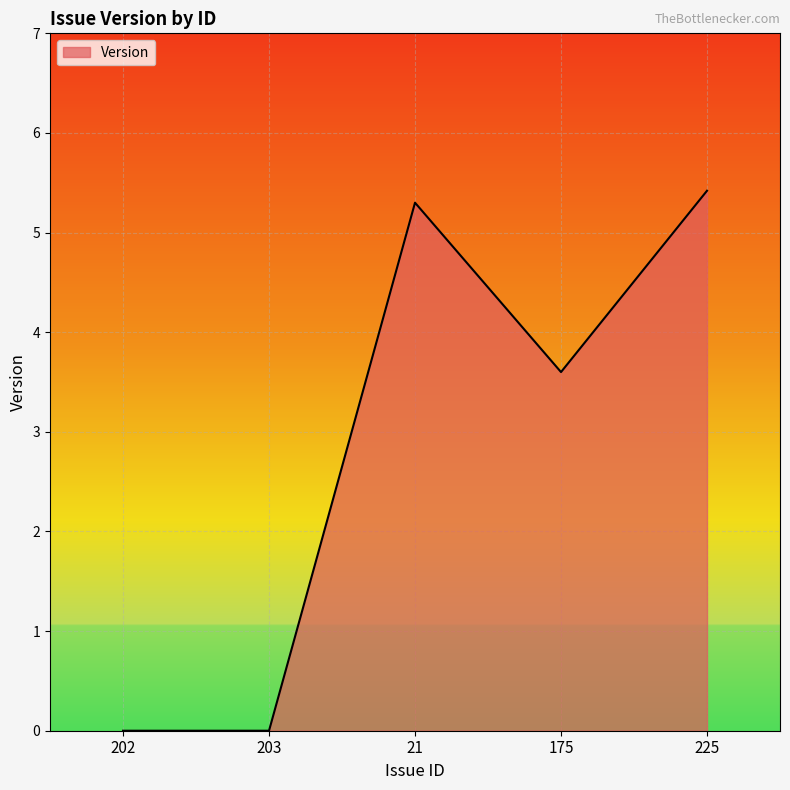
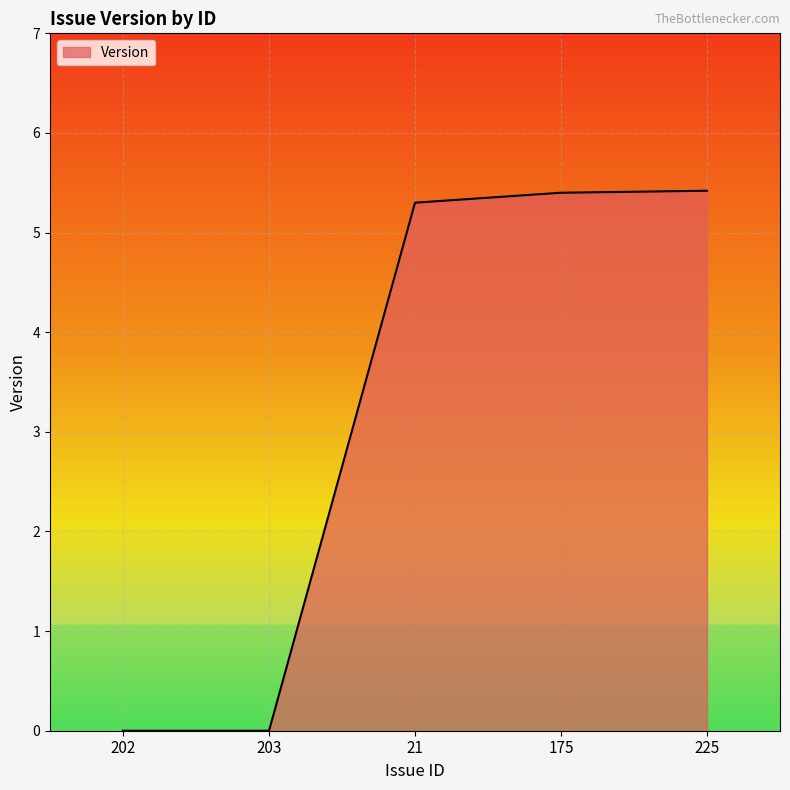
175: 3.6 -> 5.4
